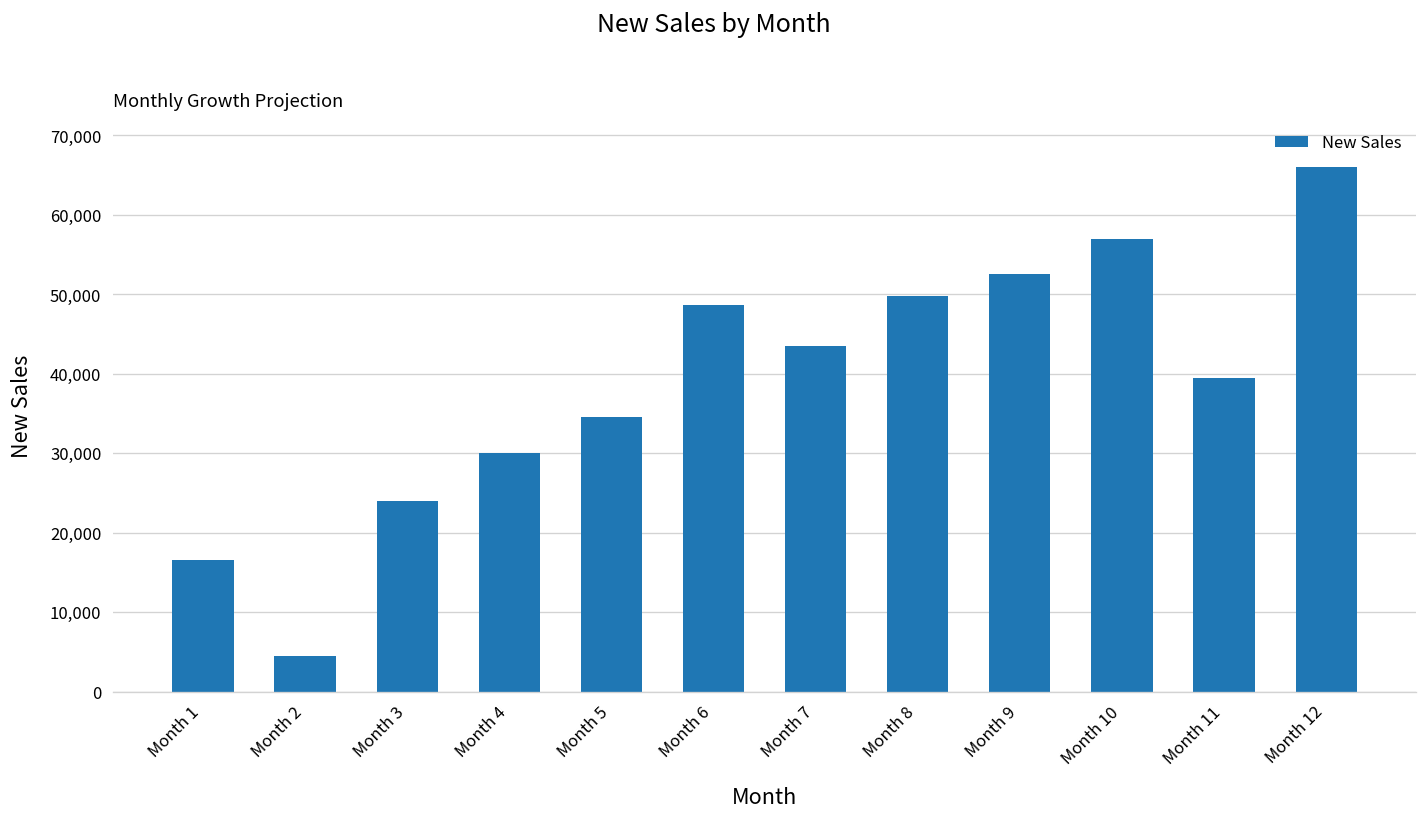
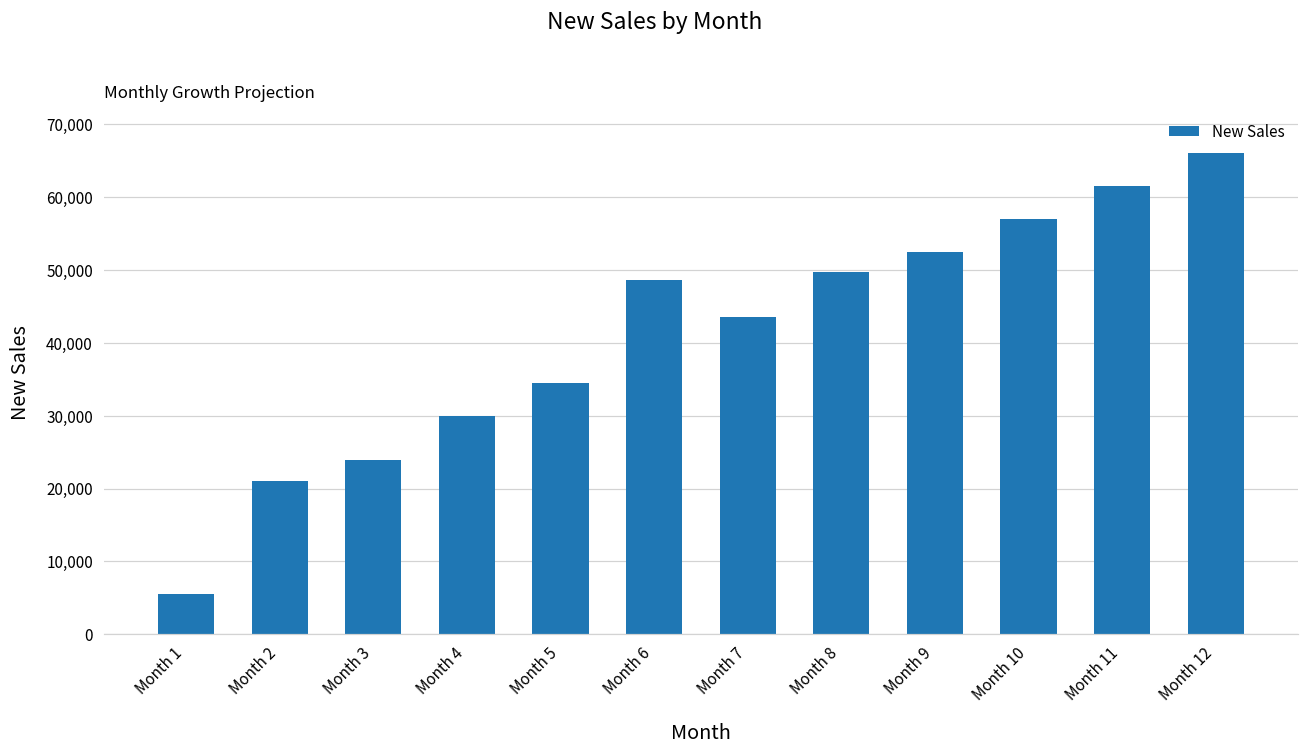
Month 1: 17,000 -> 6,000
Month 2: 4,000 -> 21,000
Month 11: 39,000 -> 62,000
